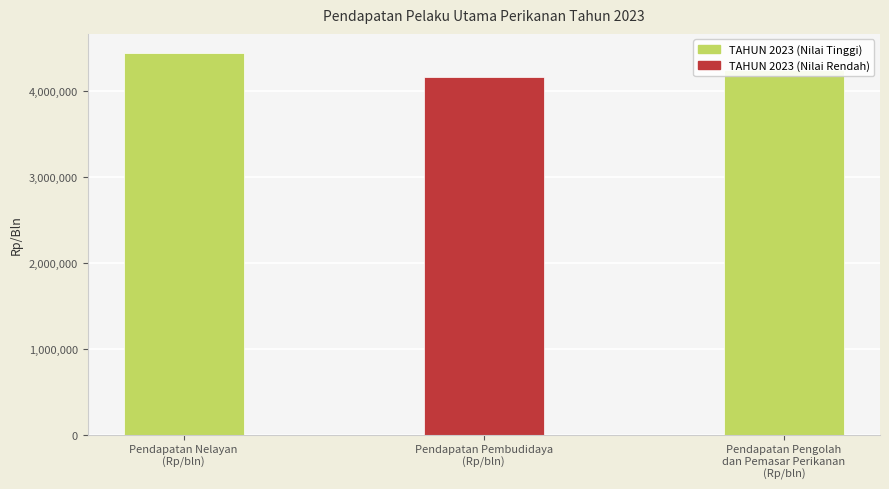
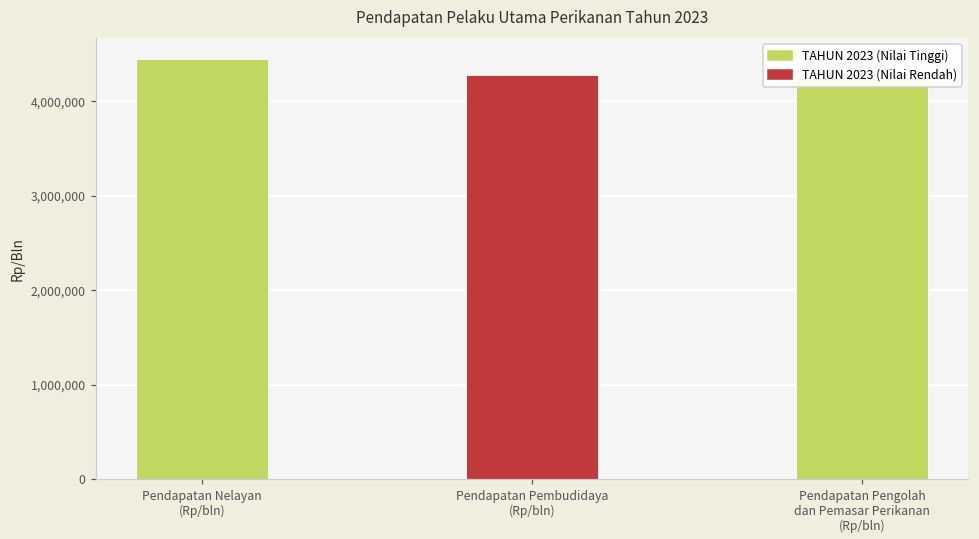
Pendapatan Pembudidaya (Rp/bln): 4,200,000 -> 4,300,000
